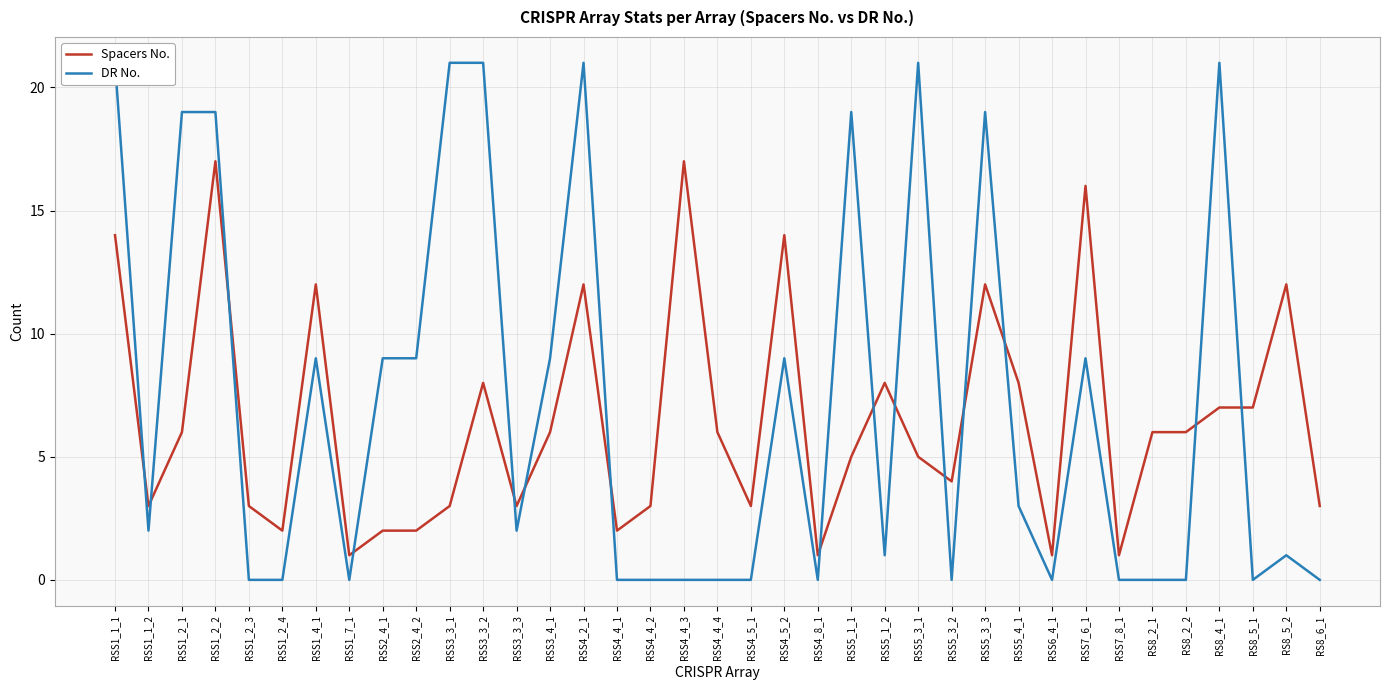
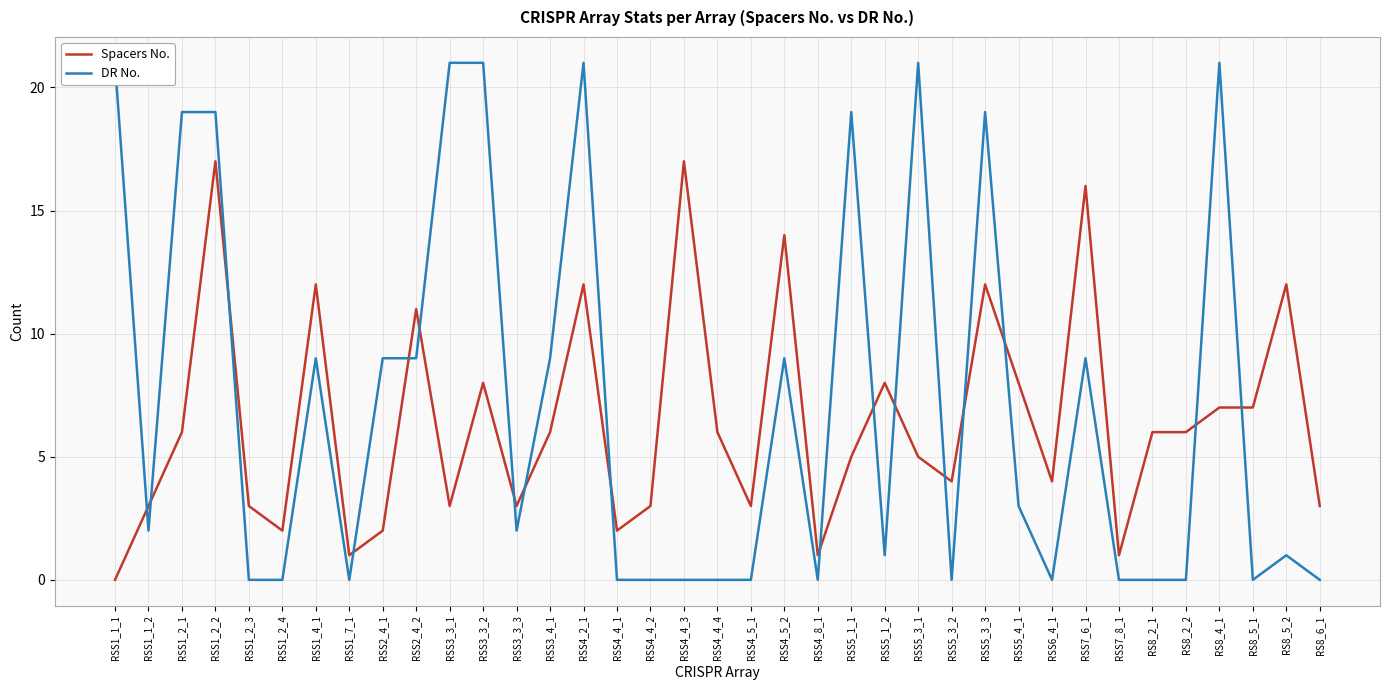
Spacers No., RSS1_1_1: 14 -> 0
Spacers No., RSS2_4_2: 2 -> 11
Spacers No., RSS6_4_1: 1 -> 4
